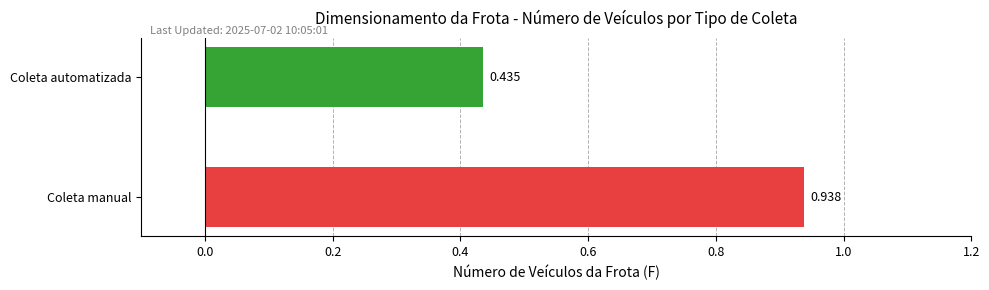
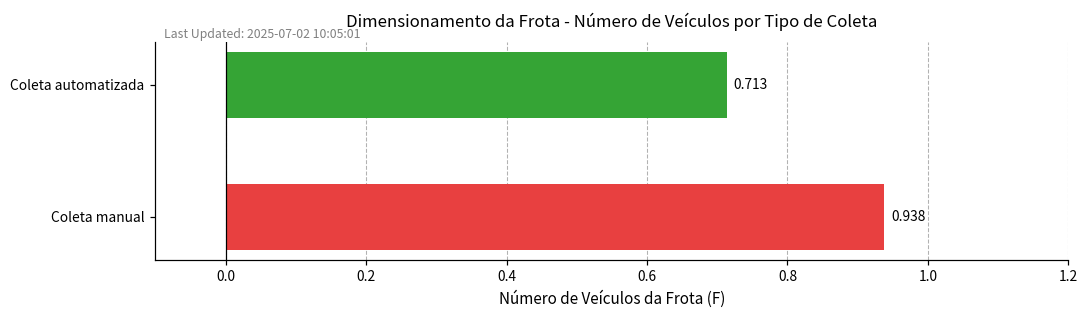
Coleta automatizada: 0.435 -> 0.713
